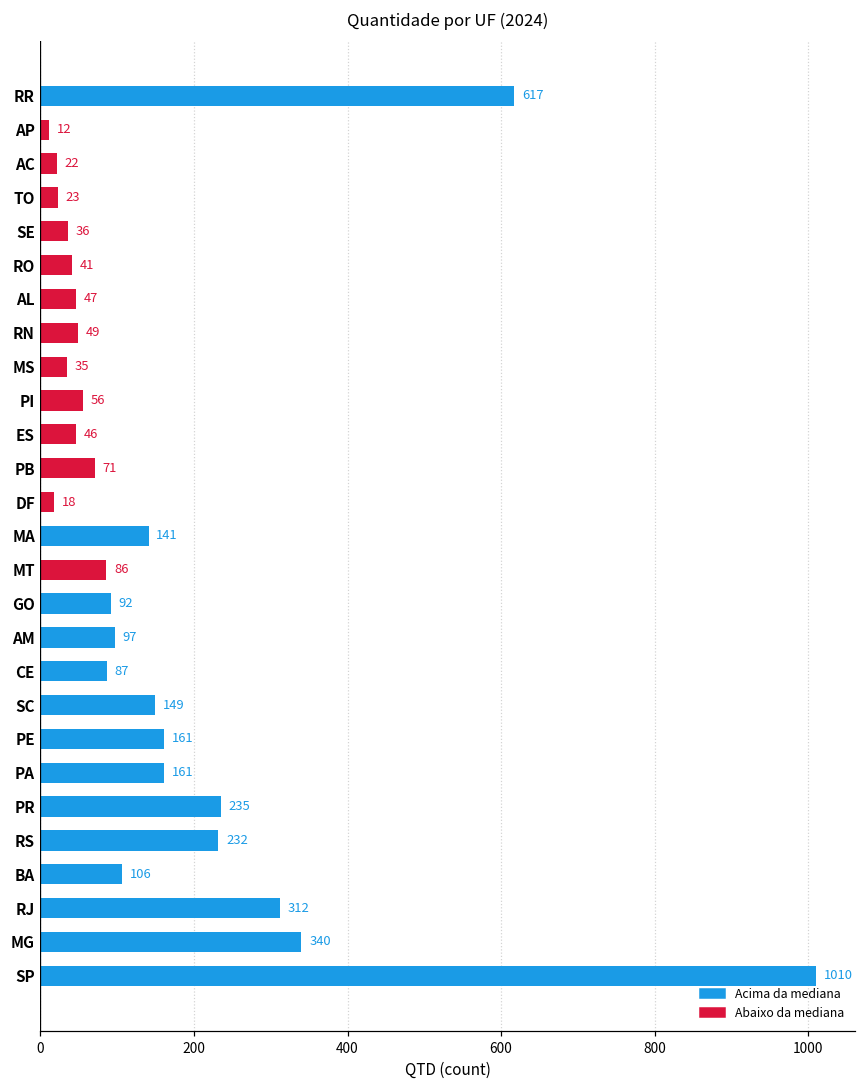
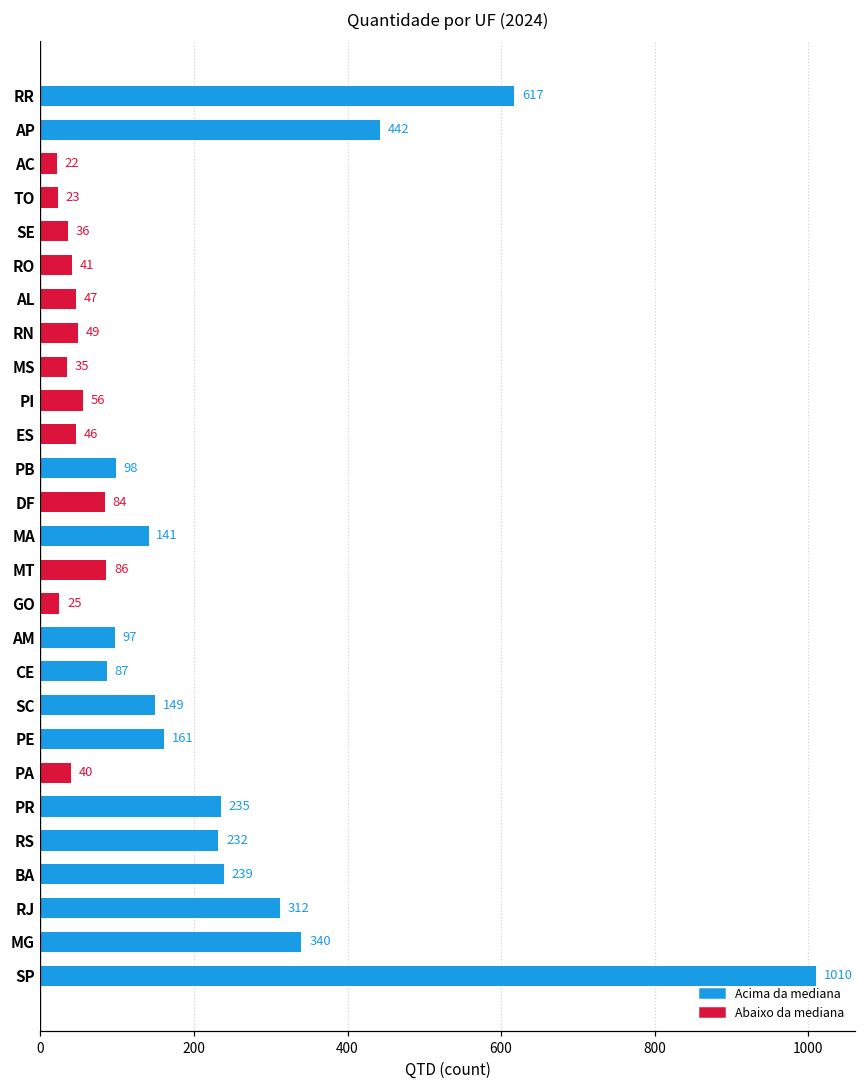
AP: 12 -> 442
PB: 71 -> 98
DF: 18 -> 84
GO: 92 -> 25
PA: 161 -> 40
BA: 106 -> 239
